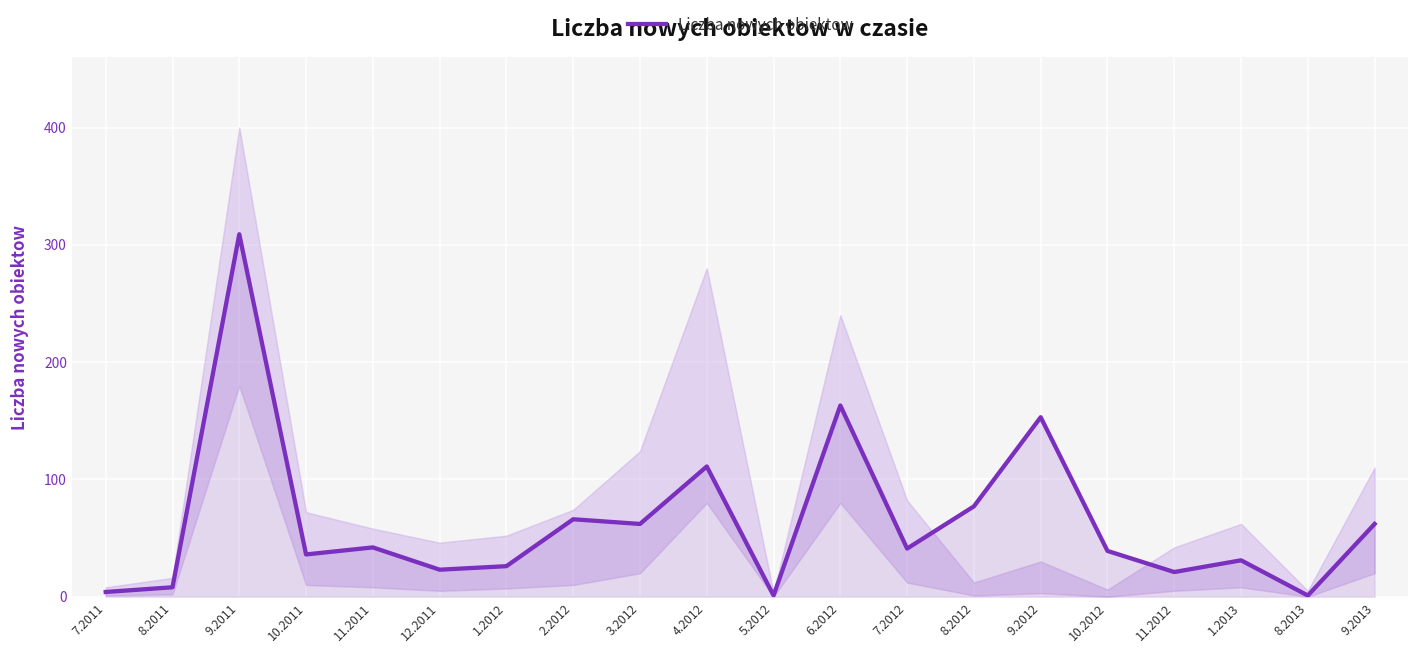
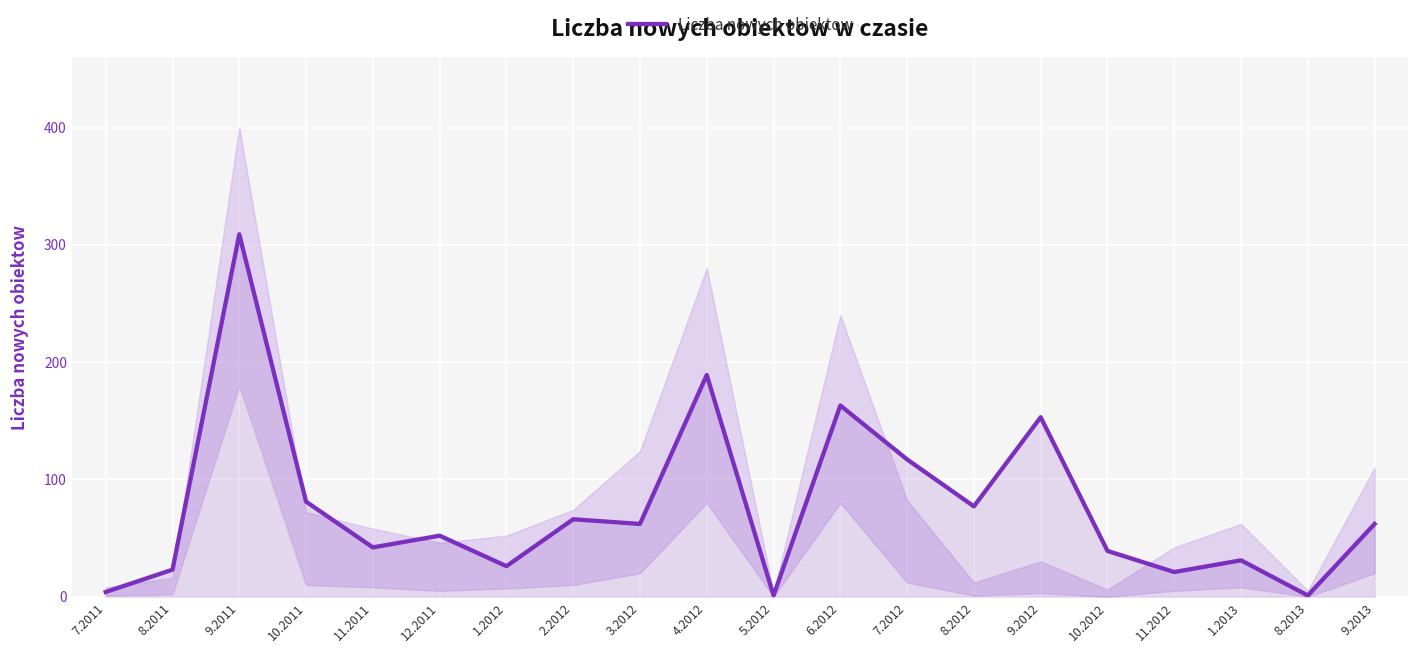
Liczba nowych obiektow, 8.2011: 8 -> 23
Liczba nowych obiektow, 10.2011: 36 -> 81
Liczba nowych obiektow, 12.2011: 23 -> 52
Liczba nowych obiektow, 4.2012: 111 -> 189
Liczba nowych obiektow, 7.2012: 41 -> 117
